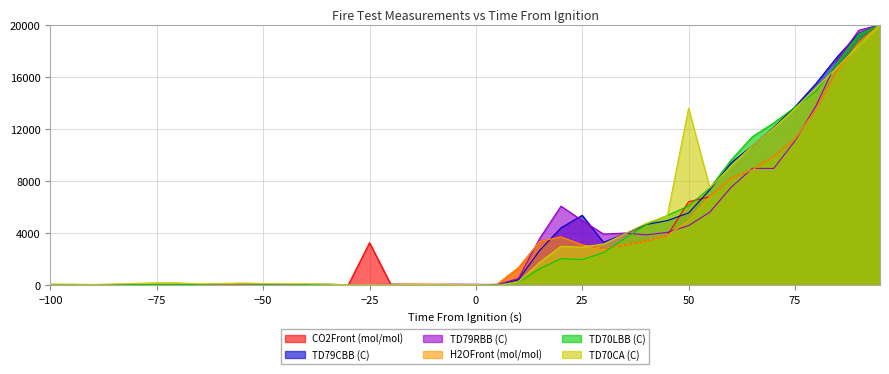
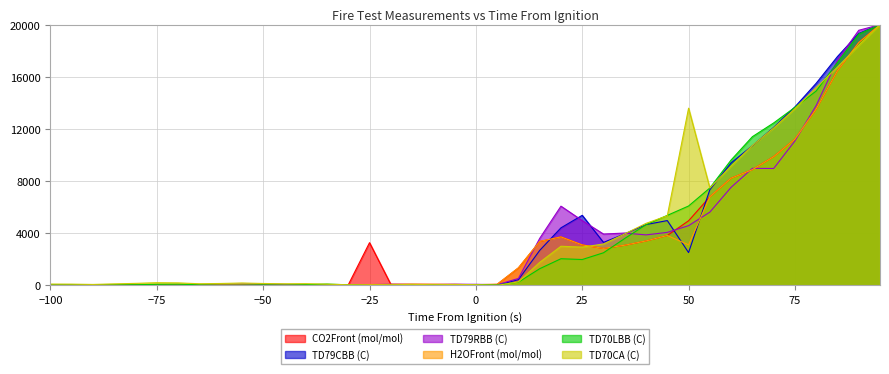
CO2Front (mol/mol), 50: 6400 -> 5000
TD79CBB (C), 50: 5600 -> 2500
H2OFront (mol/mol), 50: 5000 -> 3100
